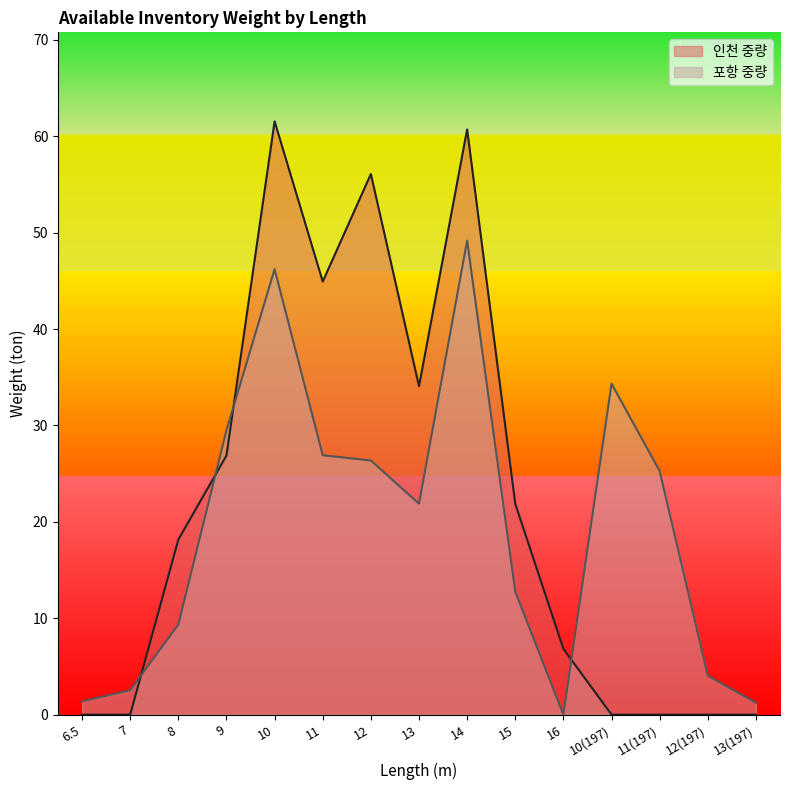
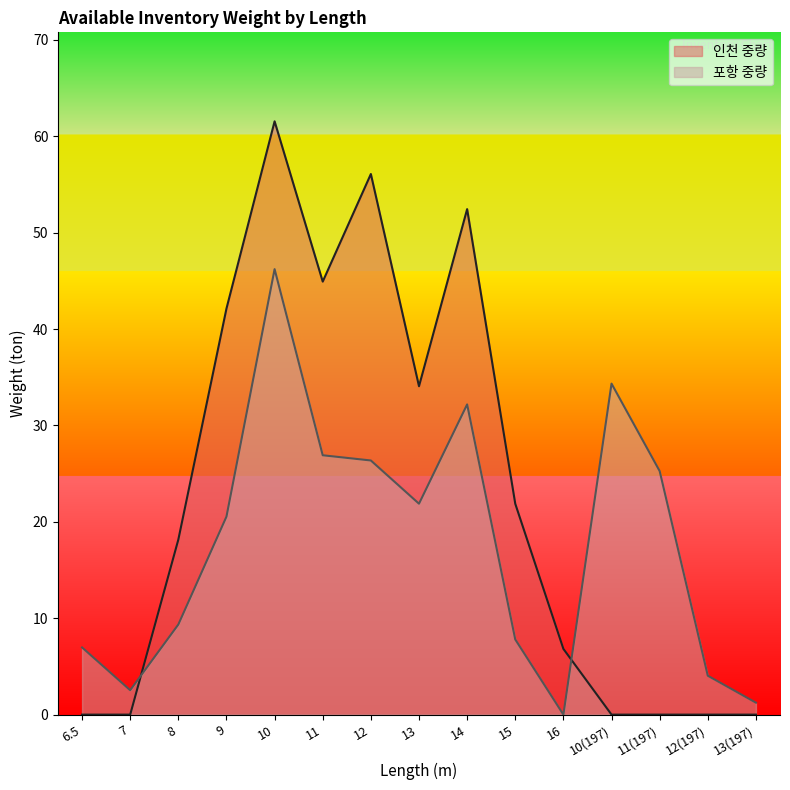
포항 중량, 6.5: 1 -> 7
인천 중량, 9: 27 -> 42
포항 중량, 9: 30 -> 21
인천 중량, 14: 61 -> 52
포항 중량, 14: 49 -> 32
포항 중량, 15: 13 -> 8
